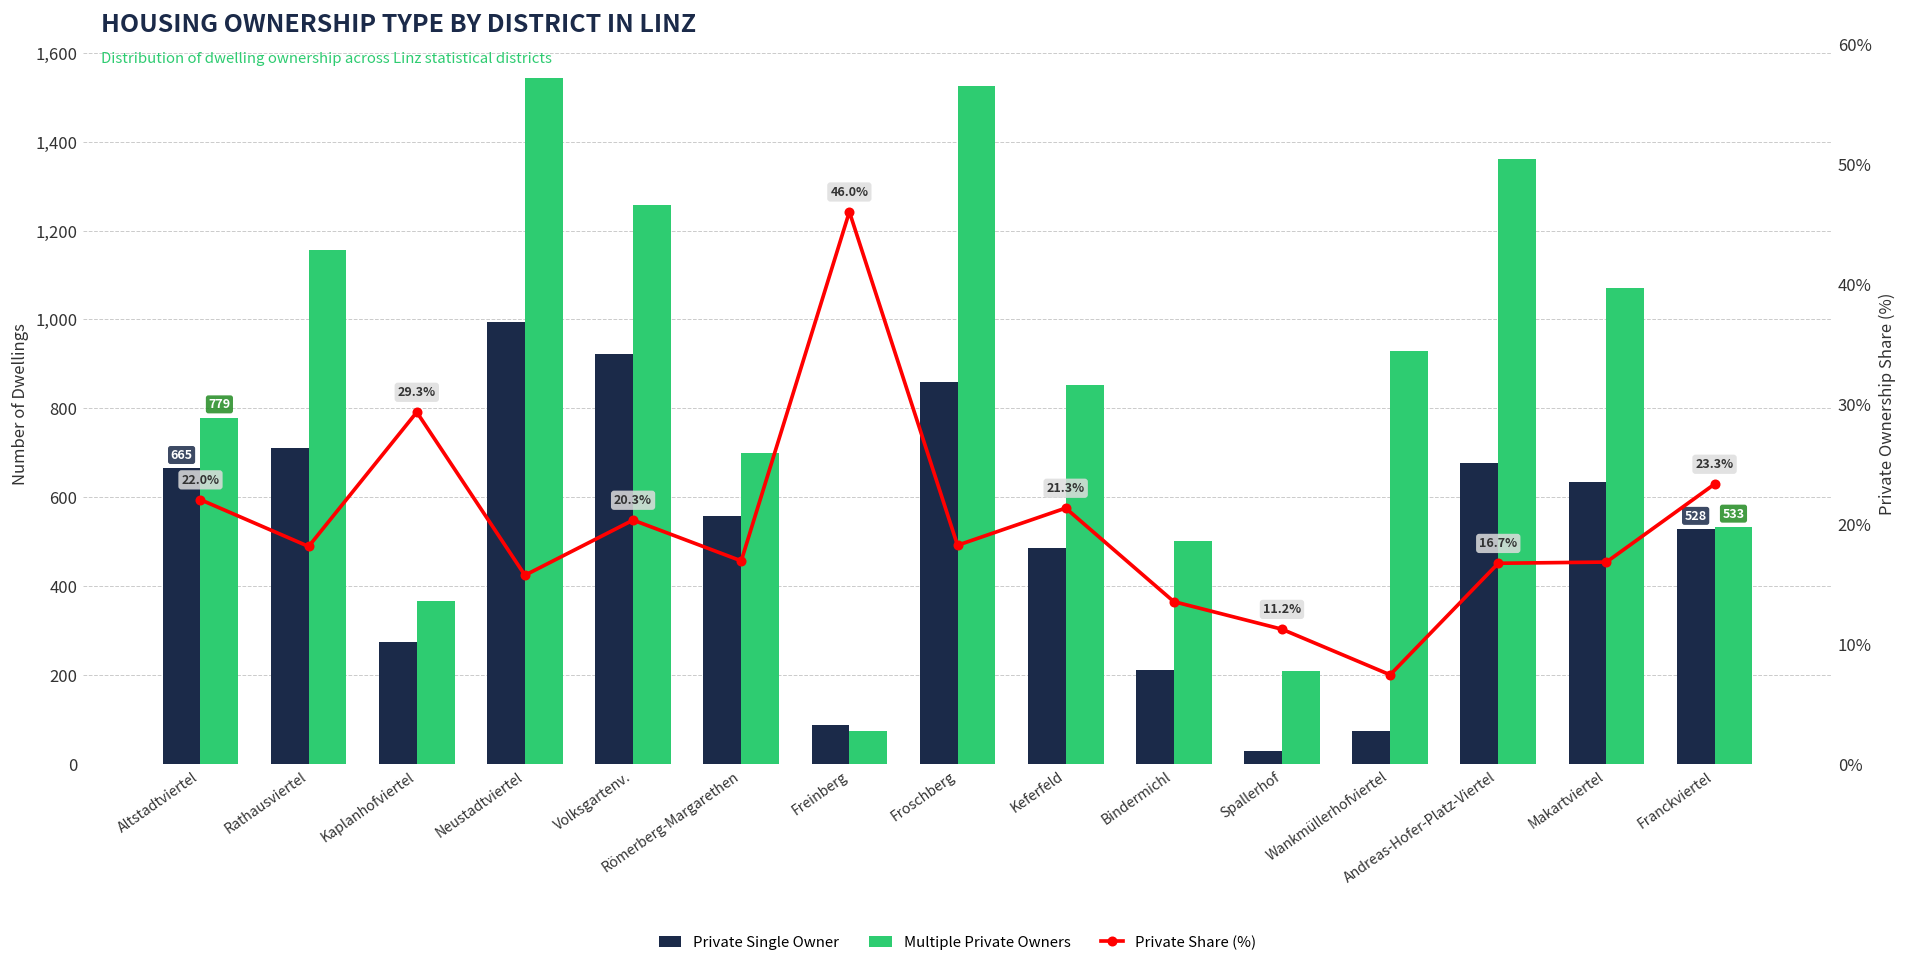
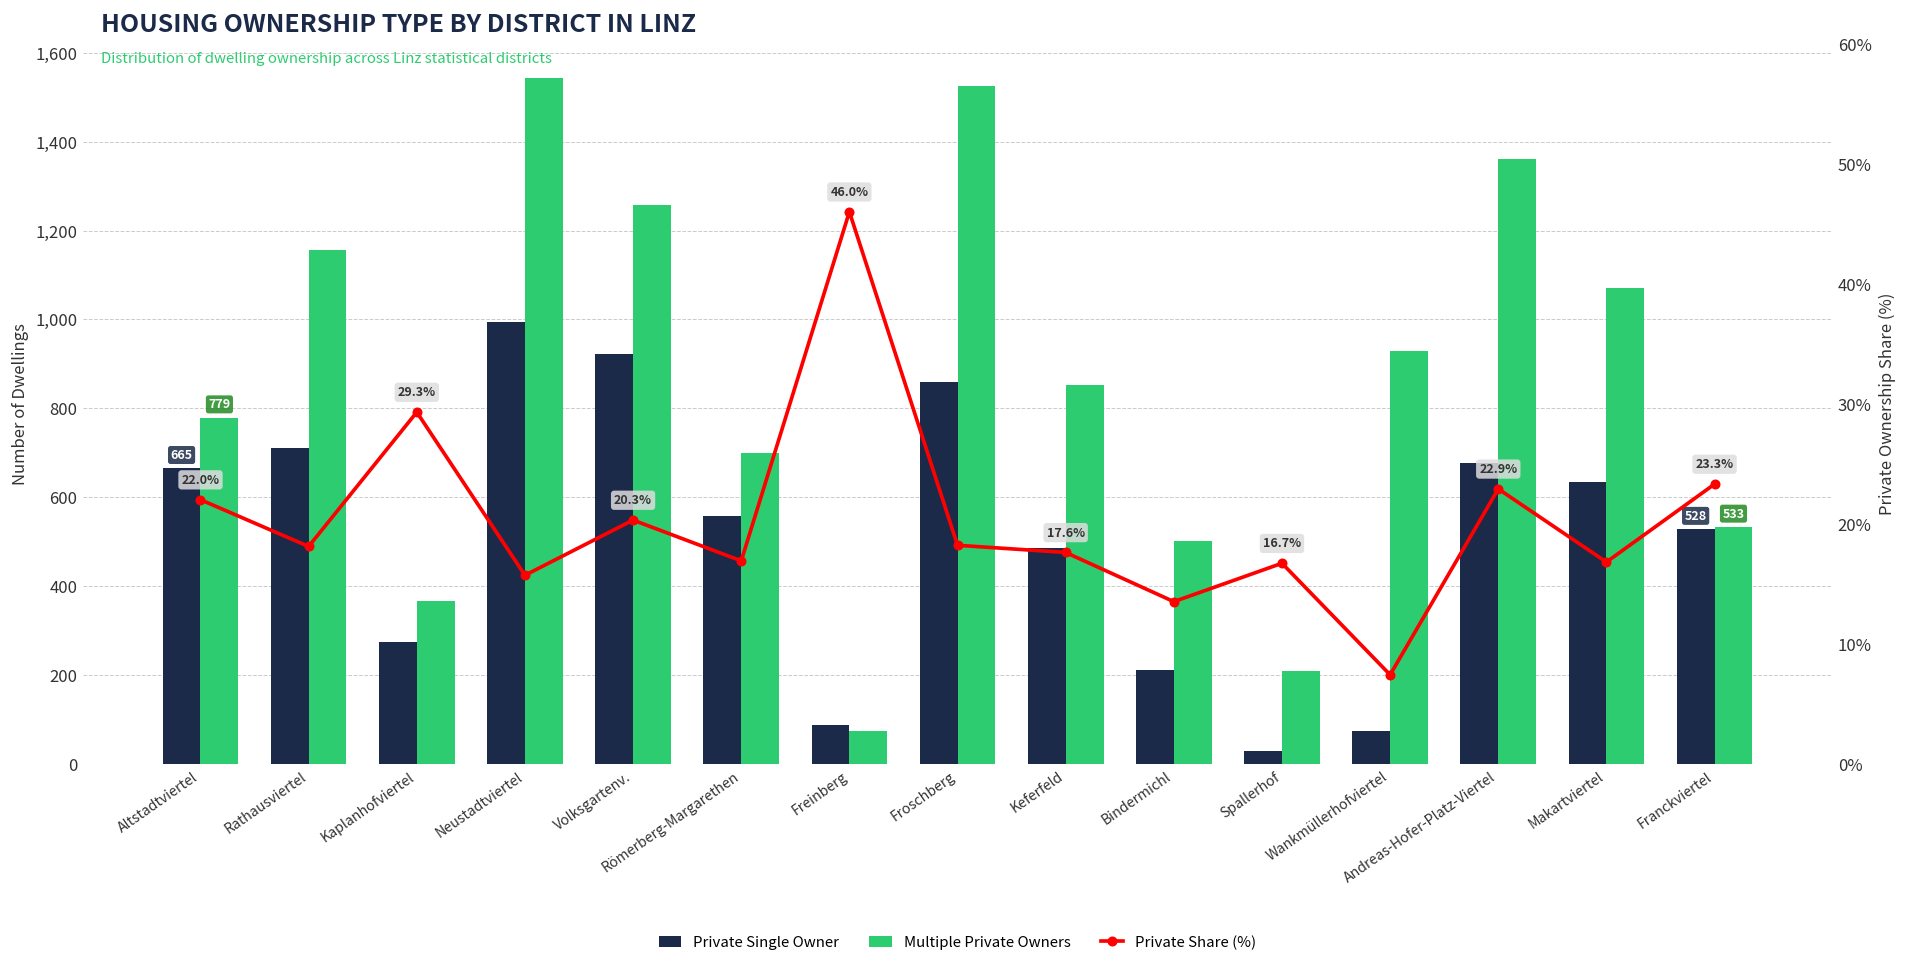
Private Share (%), Keferfeld: 21.3% -> 17.6%
Private Share (%), Spallerhof: 11.2% -> 16.7%
Private Share (%), Andreas-Hofer-Platz-Viertel: 16.7% -> 22.9%
